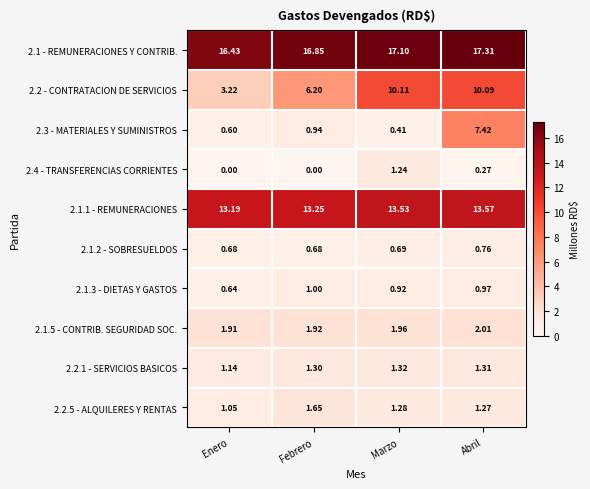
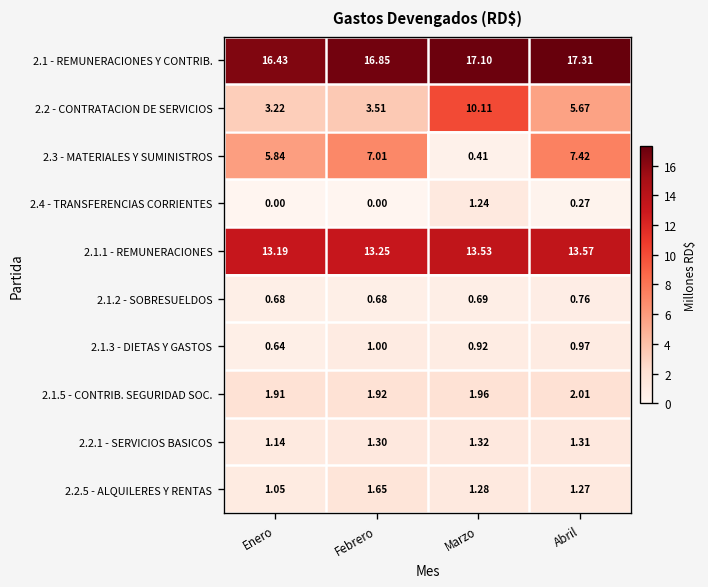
2.2 - CONTRATACION DE SERVICIOS, Febrero: 6.20 -> 3.51
2.2 - CONTRATACION DE SERVICIOS, Abril: 10.09 -> 5.67
2.3 - MATERIALES Y SUMINISTROS, Enero: 0.60 -> 5.84
2.3 - MATERIALES Y SUMINISTROS, Febrero: 0.94 -> 7.01
